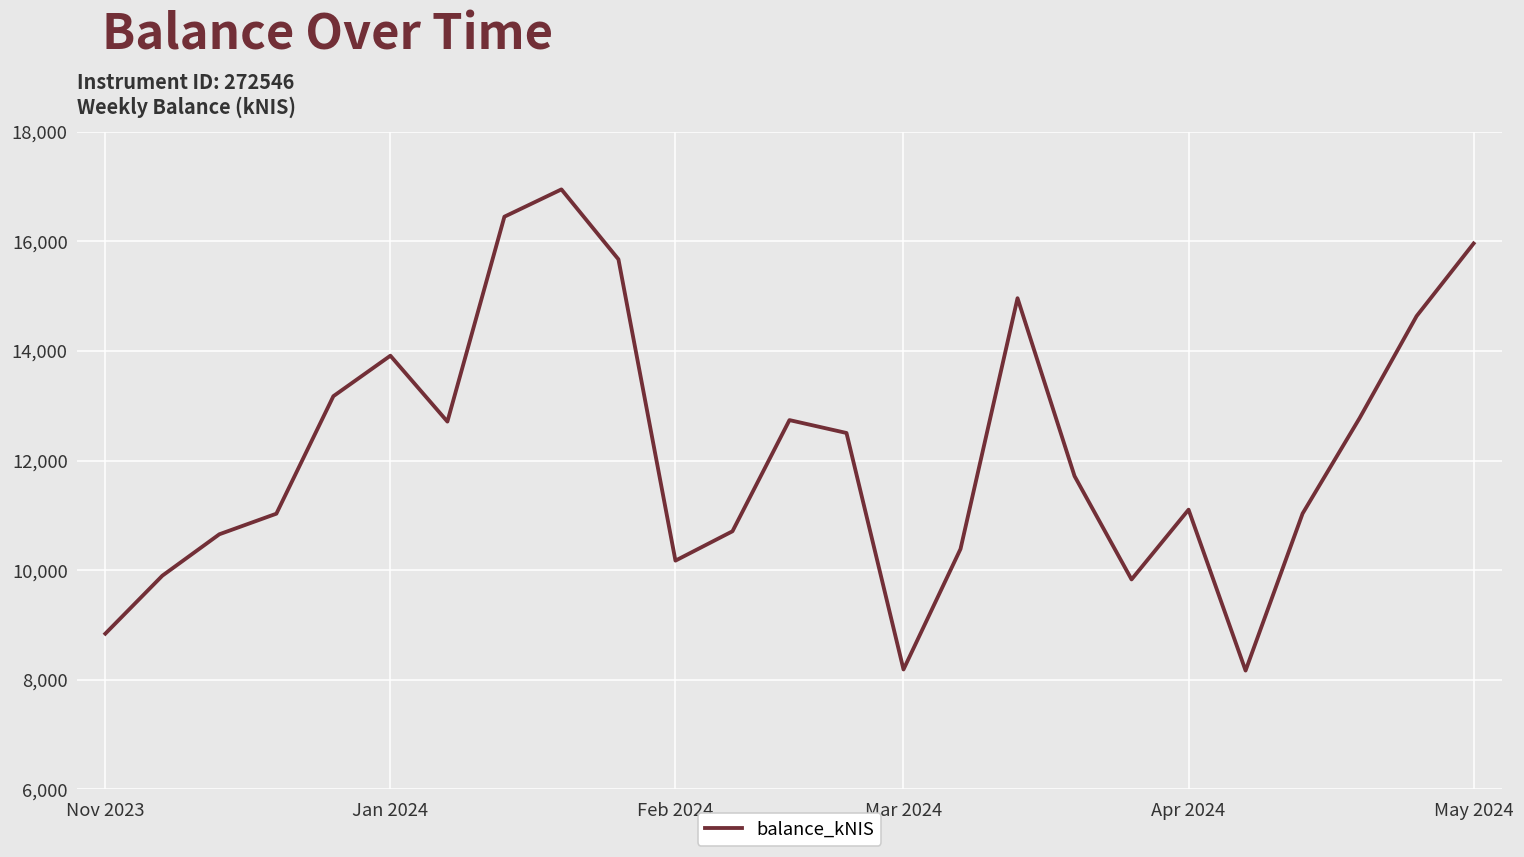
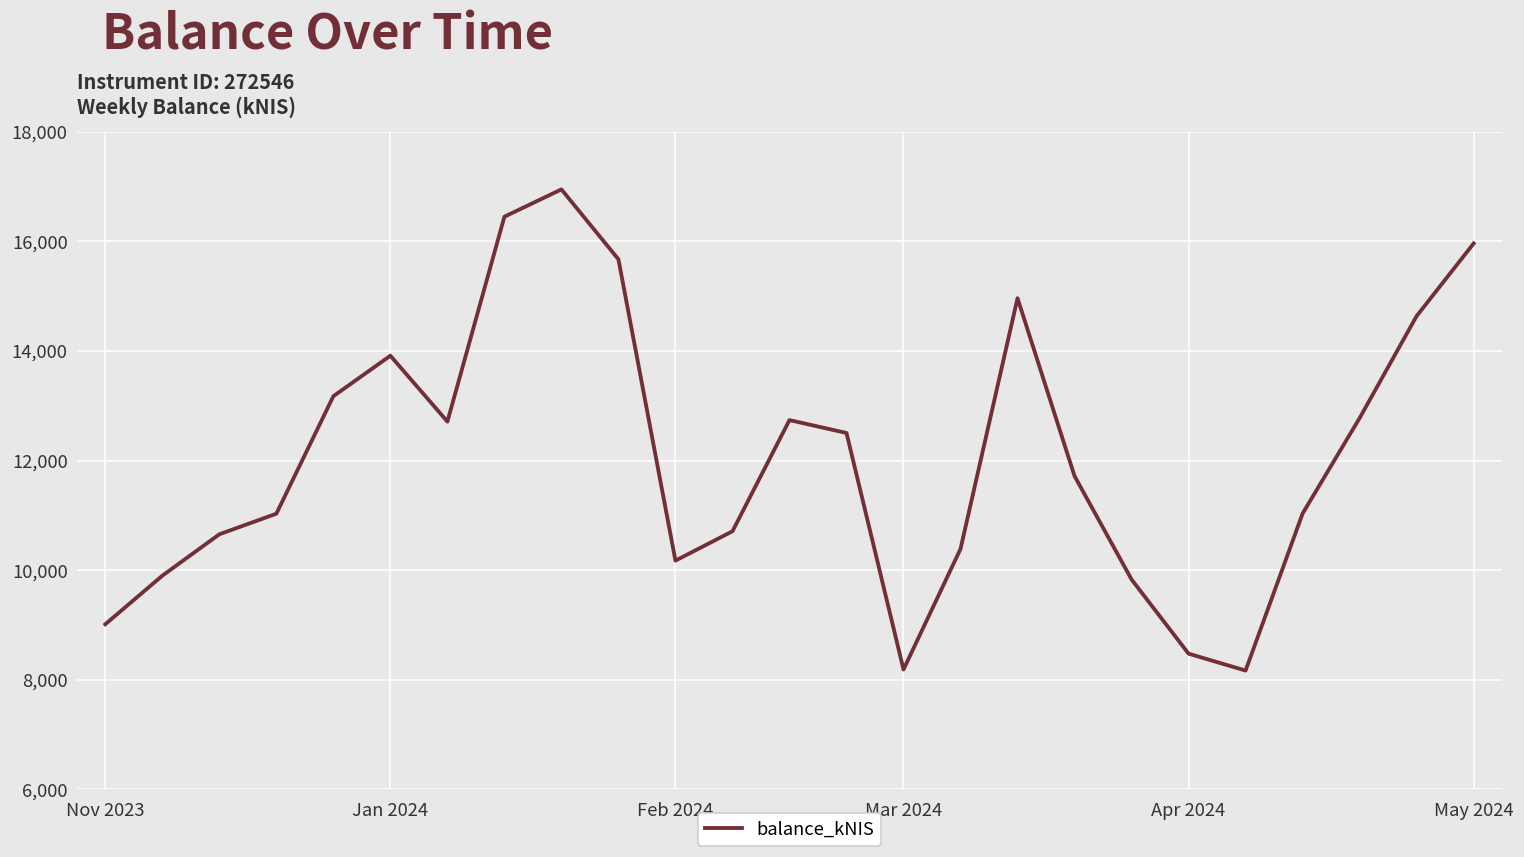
Nov 2023: 8,800 -> 9,000
Apr 2024: 11,100 -> 8,500
